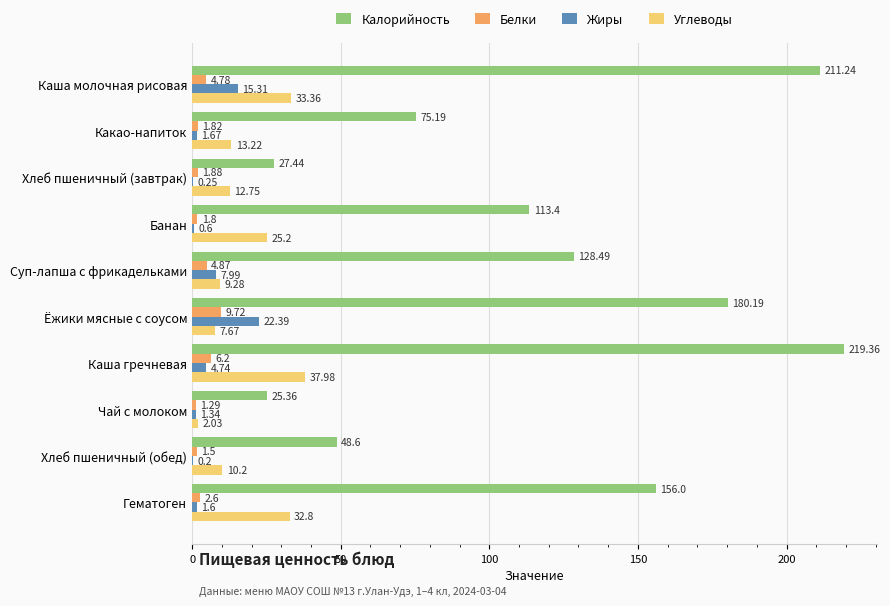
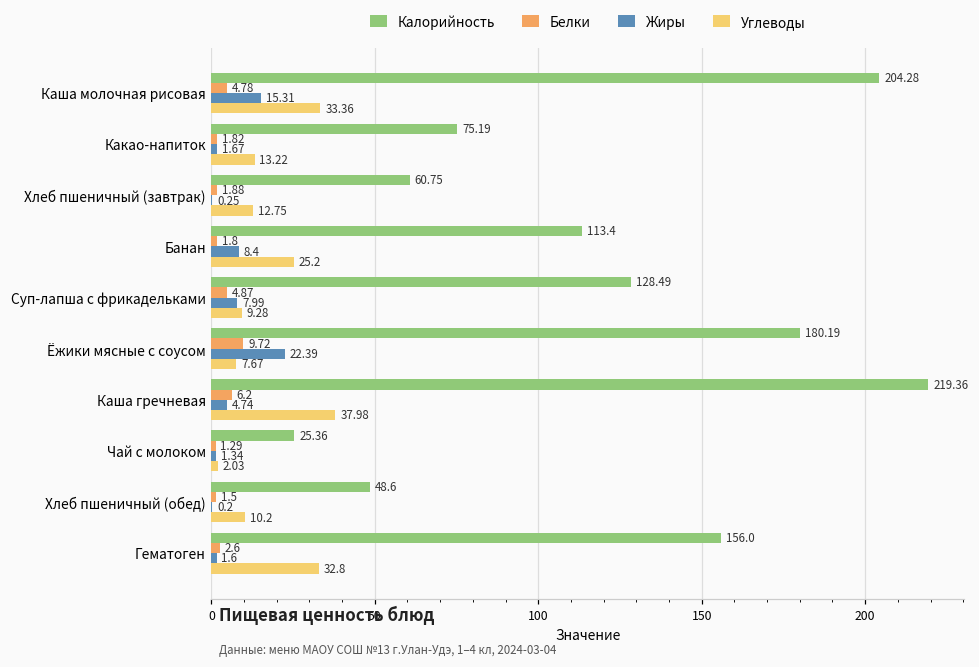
Калорийность, Каша молочная рисовая: 211.24 -> 204.28
Калорийность, Хлеб пшеничный (завтрак): 27.44 -> 60.75
Жиры, Банан: 0.6 -> 8.4
